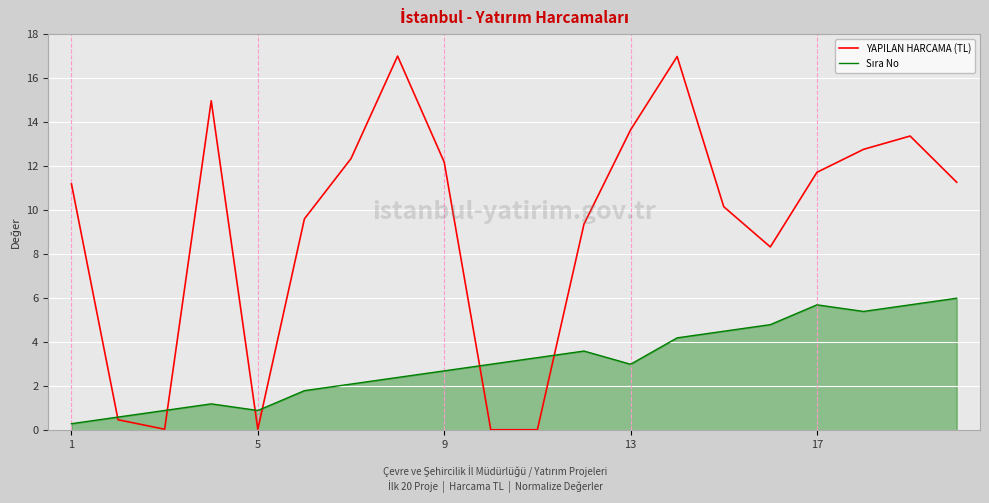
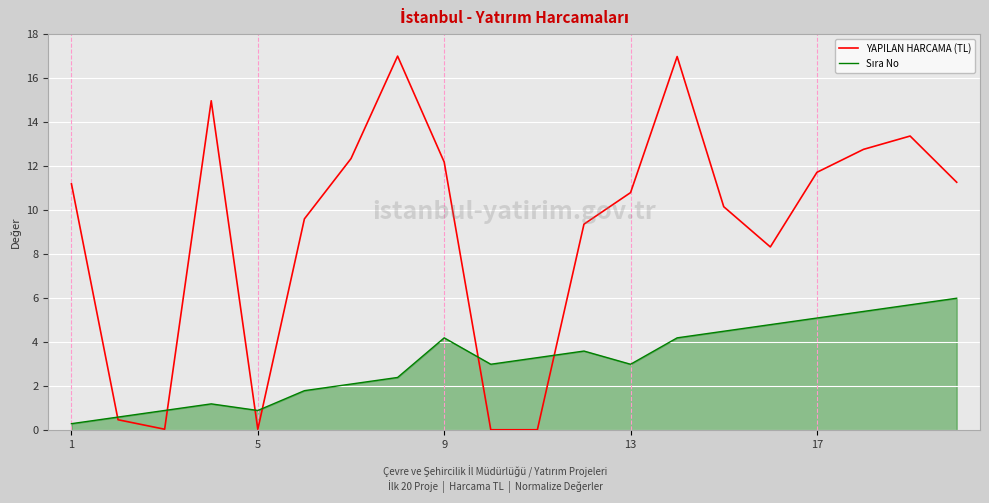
Sıra No, 9: 2.7 -> 4.2
YAPILAN HARCAMA (TL), 13: 13.6 -> 10.8
Sıra No, 17: 5.7 -> 5.1
